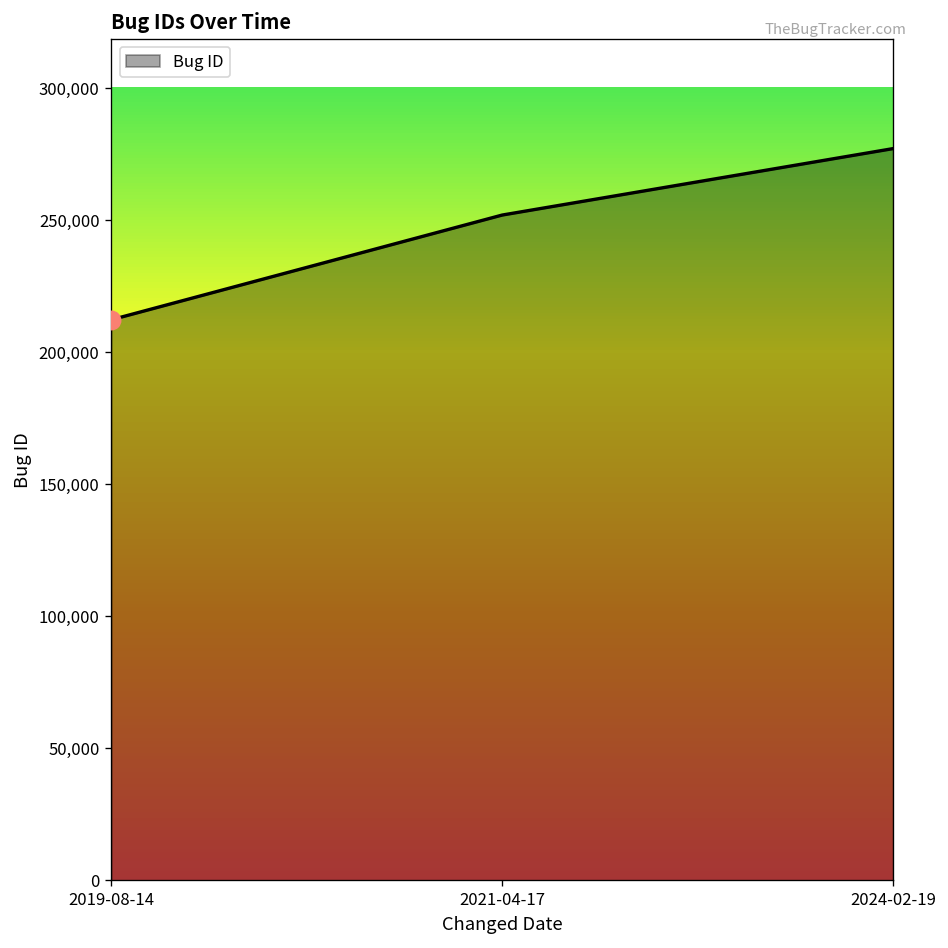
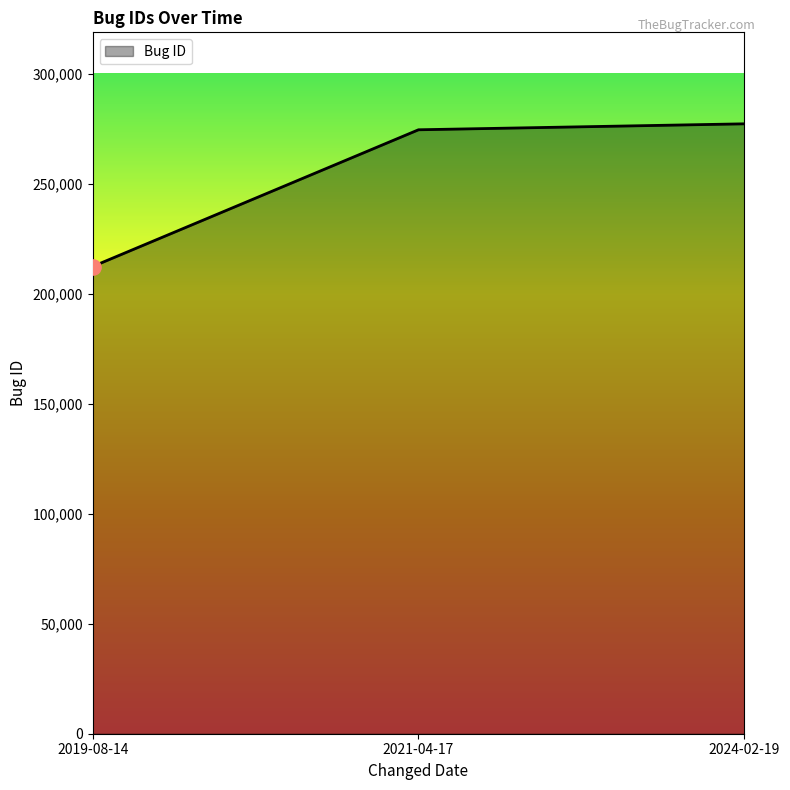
Bug ID, 2021-04-17: 252,000 -> 274,000
